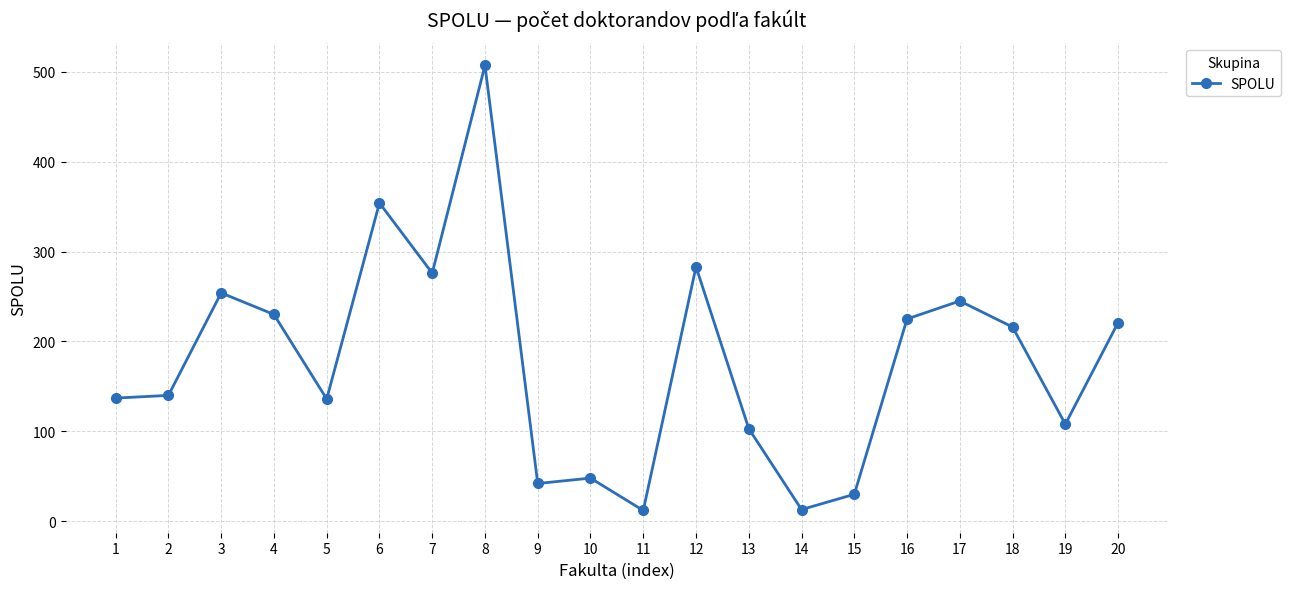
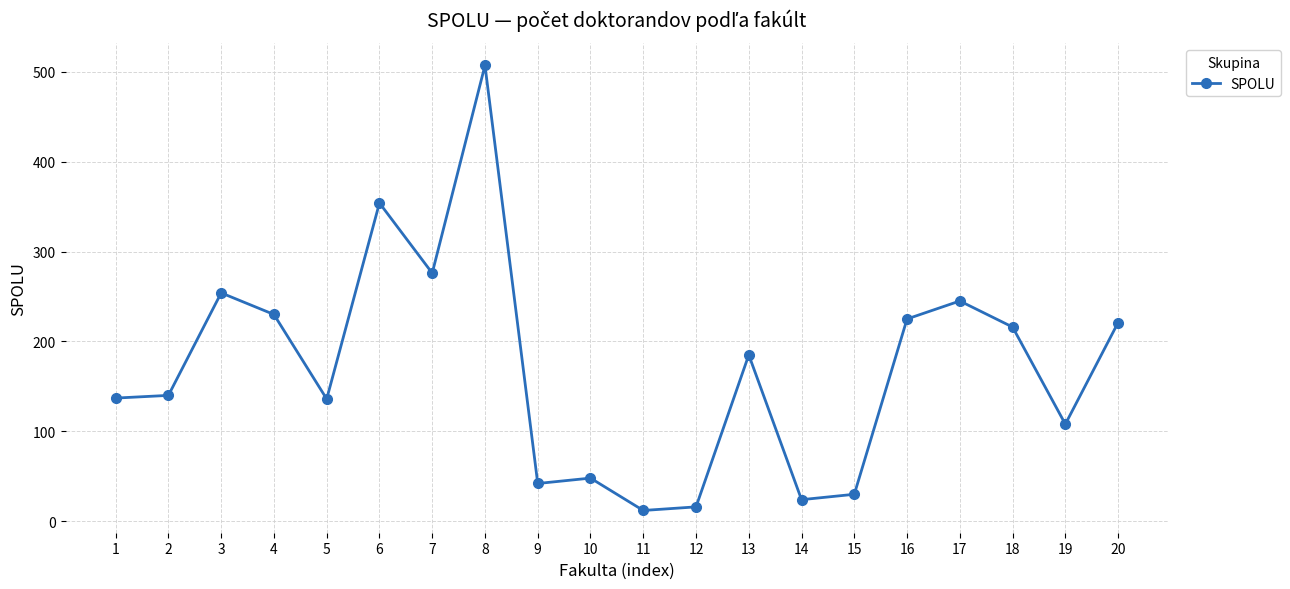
12: 280 -> 20
13: 100 -> 190
14: 10 -> 20
